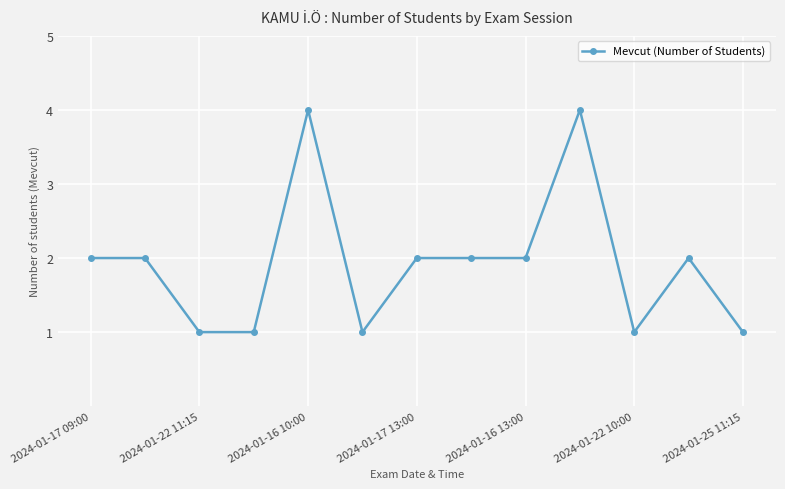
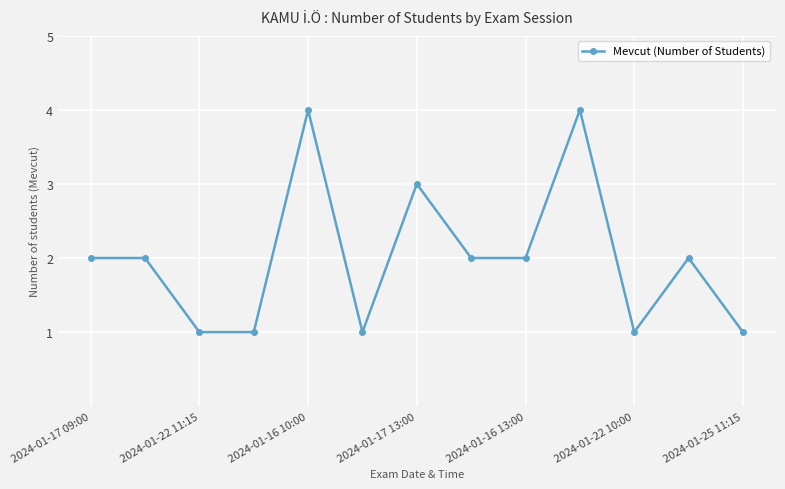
2024-01-17 13:00: 2 -> 3
